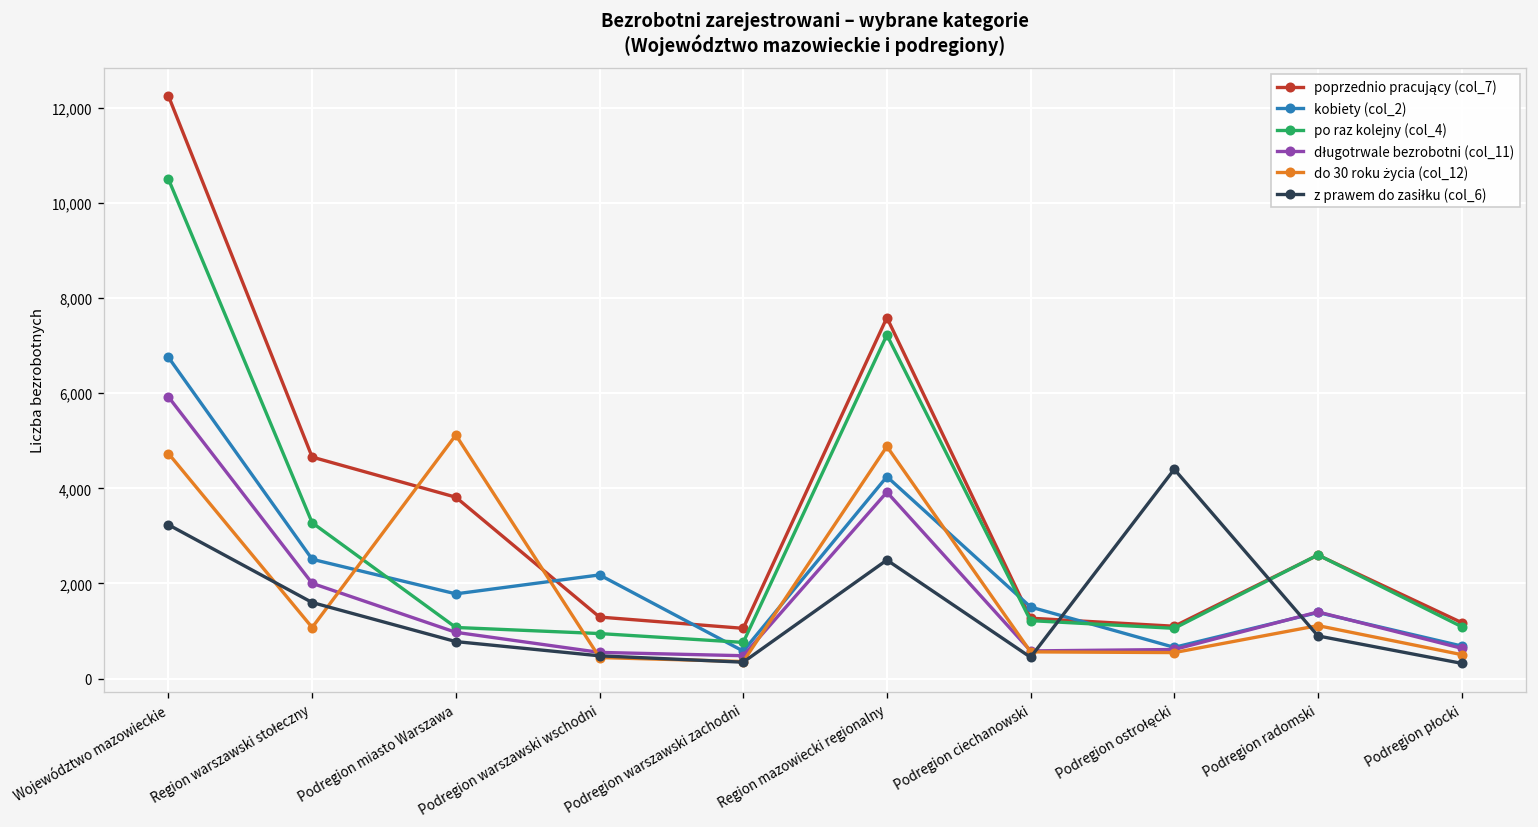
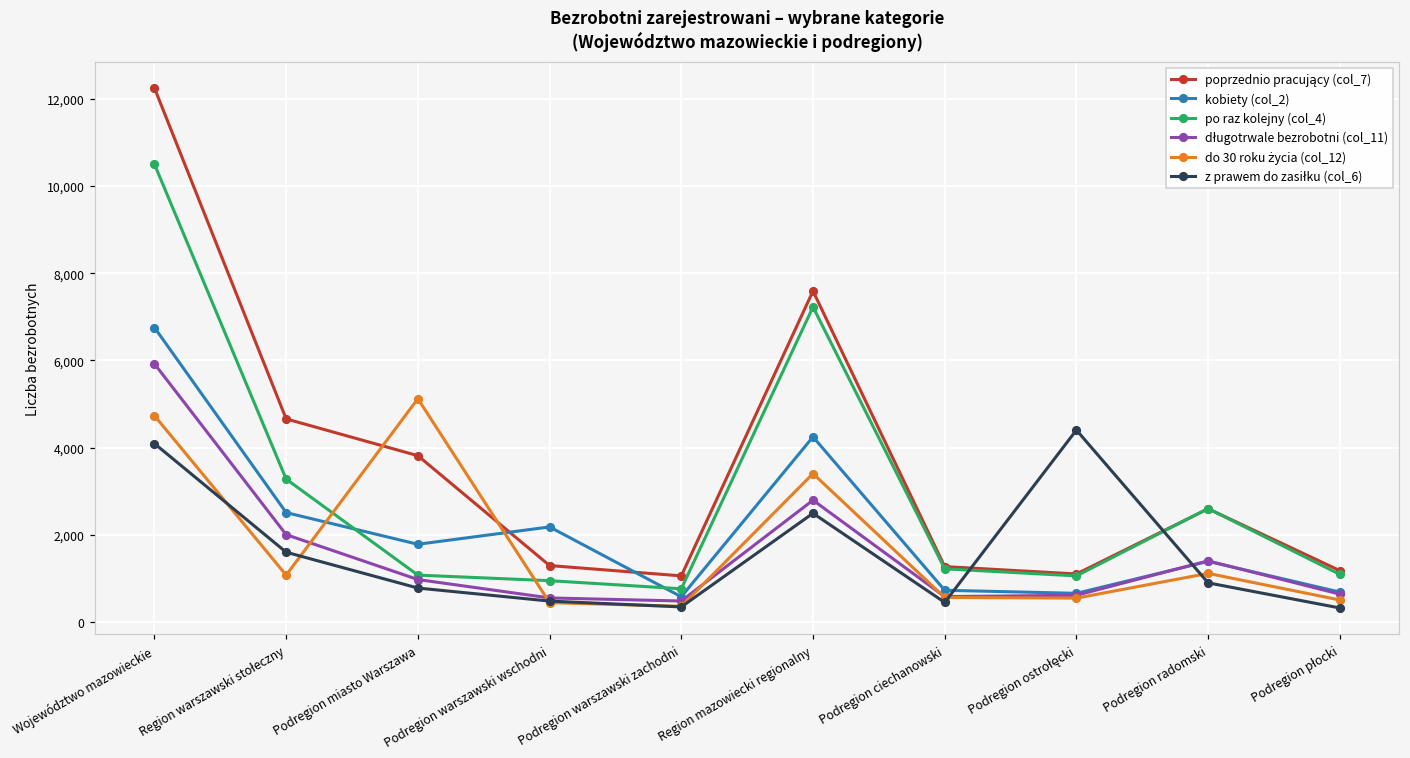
z prawem do zasiłku (col_6), Województwo mazowieckie: 3,200 -> 4,100
długotrwale bezrobotni (col_11), Region mazowiecki regionalny: 3,900 -> 2,800
do 30 roku życia (col_12), Region mazowiecki regionalny: 4,900 -> 3,400
kobiety (col_2), Podregion ciechanowski: 1,500 -> 700
